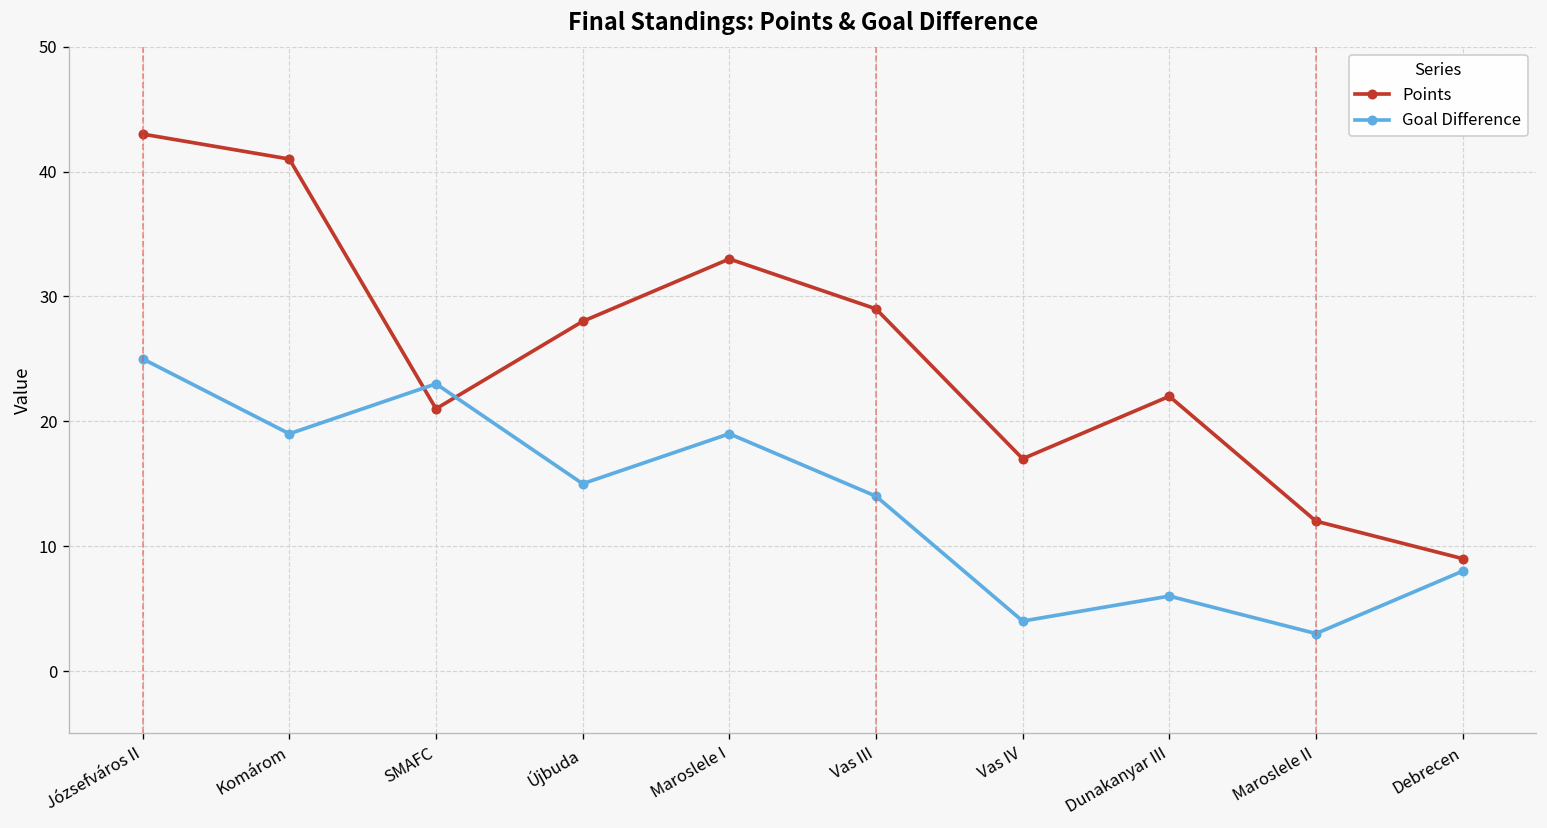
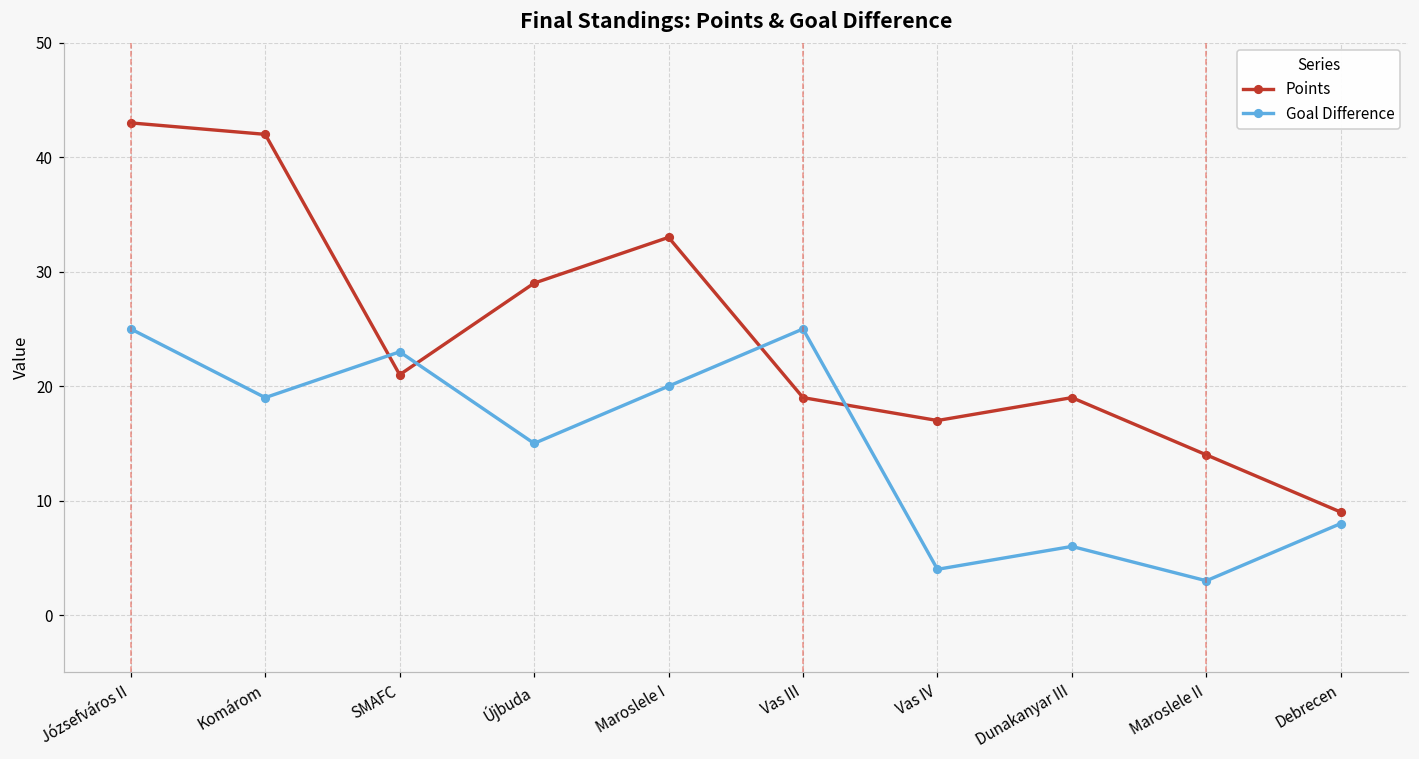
Points, Komárom: 41 -> 42
Points, Újbuda: 28 -> 29
Goal Difference, Maroslele I: 19 -> 20
Points, Vas III: 29 -> 19
Goal Difference, Vas III: 14 -> 25
Points, Dunakanyar III: 22 -> 19
Points, Maroslele II: 12 -> 14
